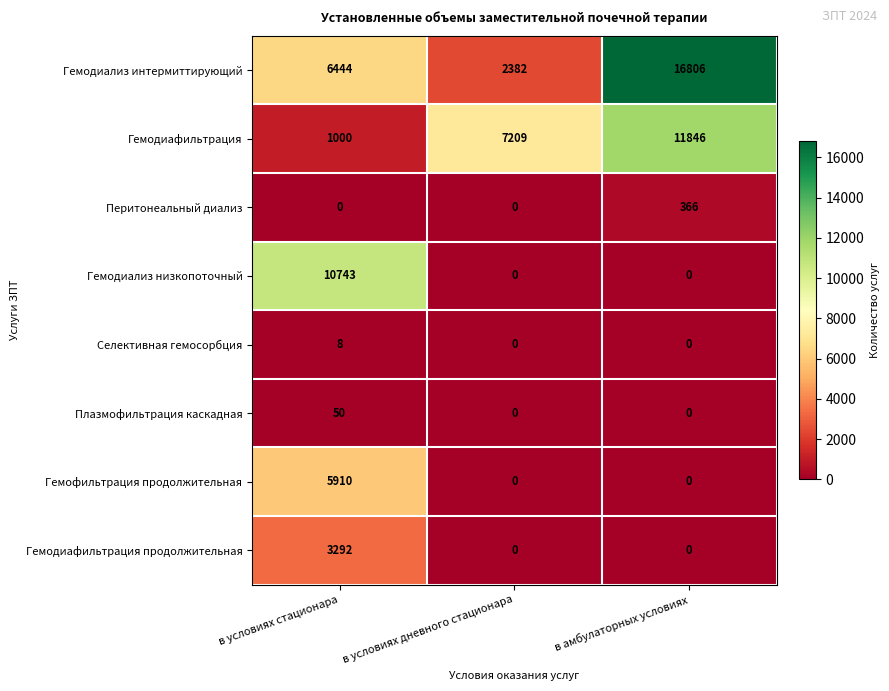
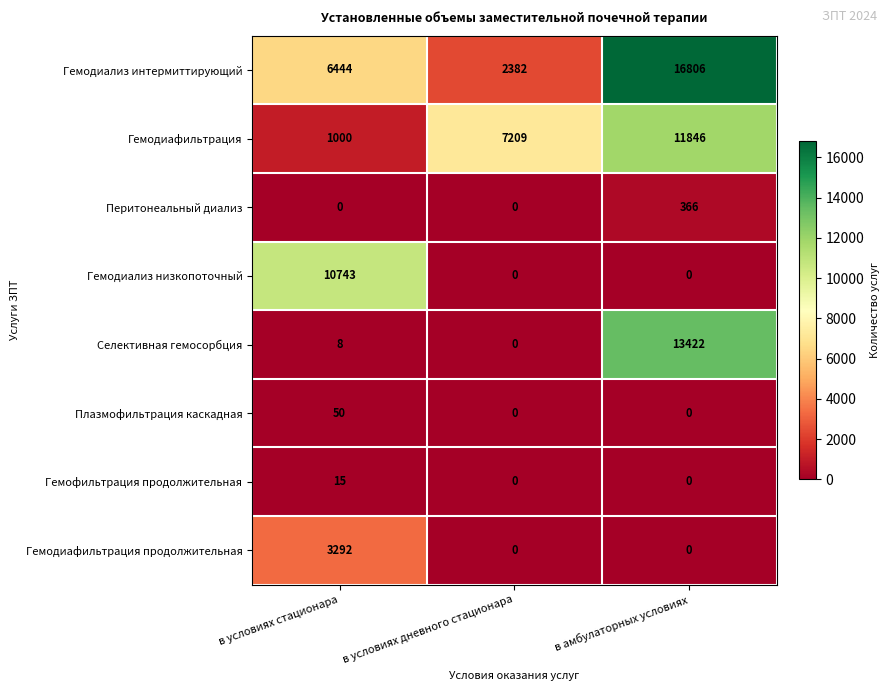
Селективная гемосорбция, в амбулаторных условиях: 0 -> 13422
Гемофильтрация продолжительная, в условиях стационара: 5910 -> 15
